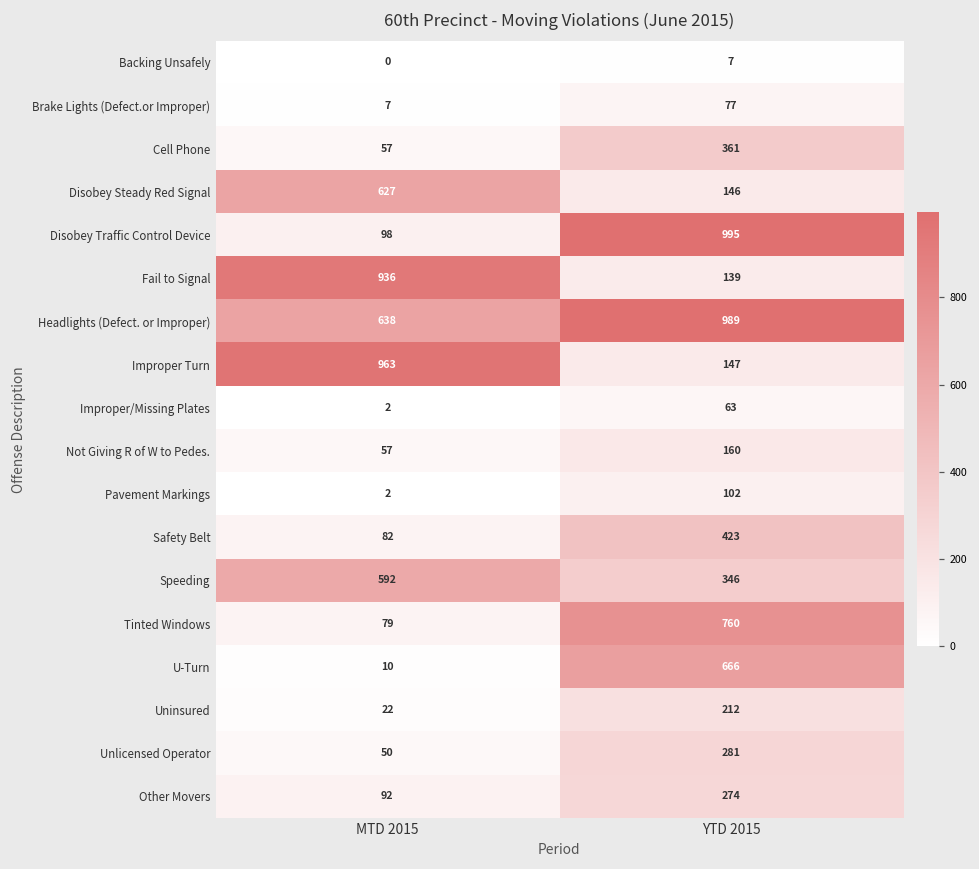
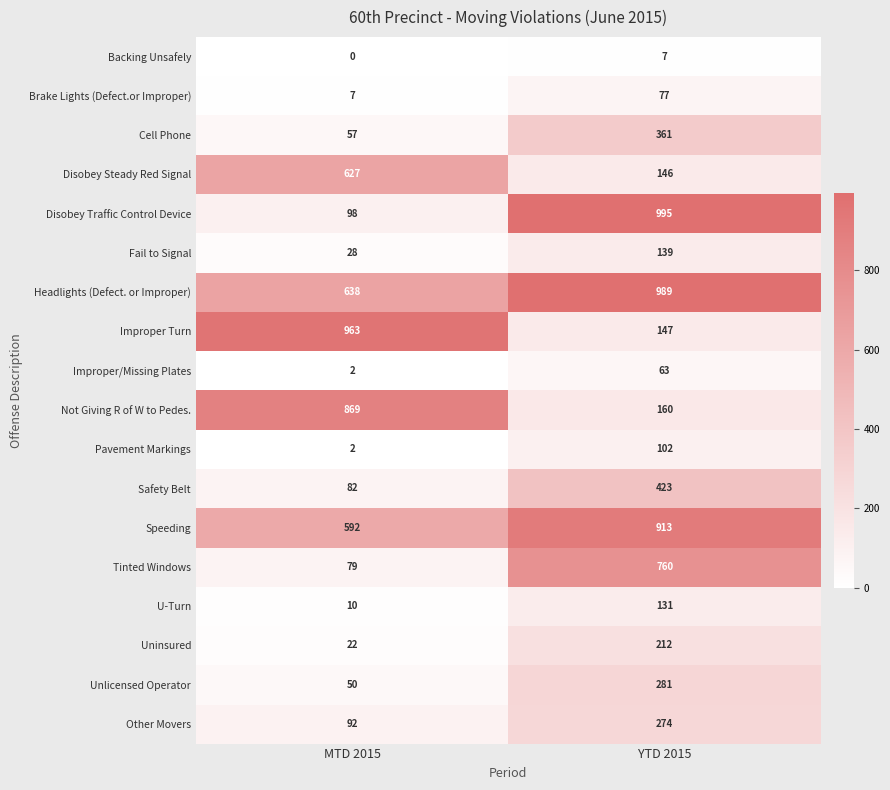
Fail to Signal, MTD 2015: 936 -> 28
Not Giving R of W to Pedes., MTD 2015: 57 -> 869
Speeding, YTD 2015: 346 -> 913
U-Turn, YTD 2015: 666 -> 131
